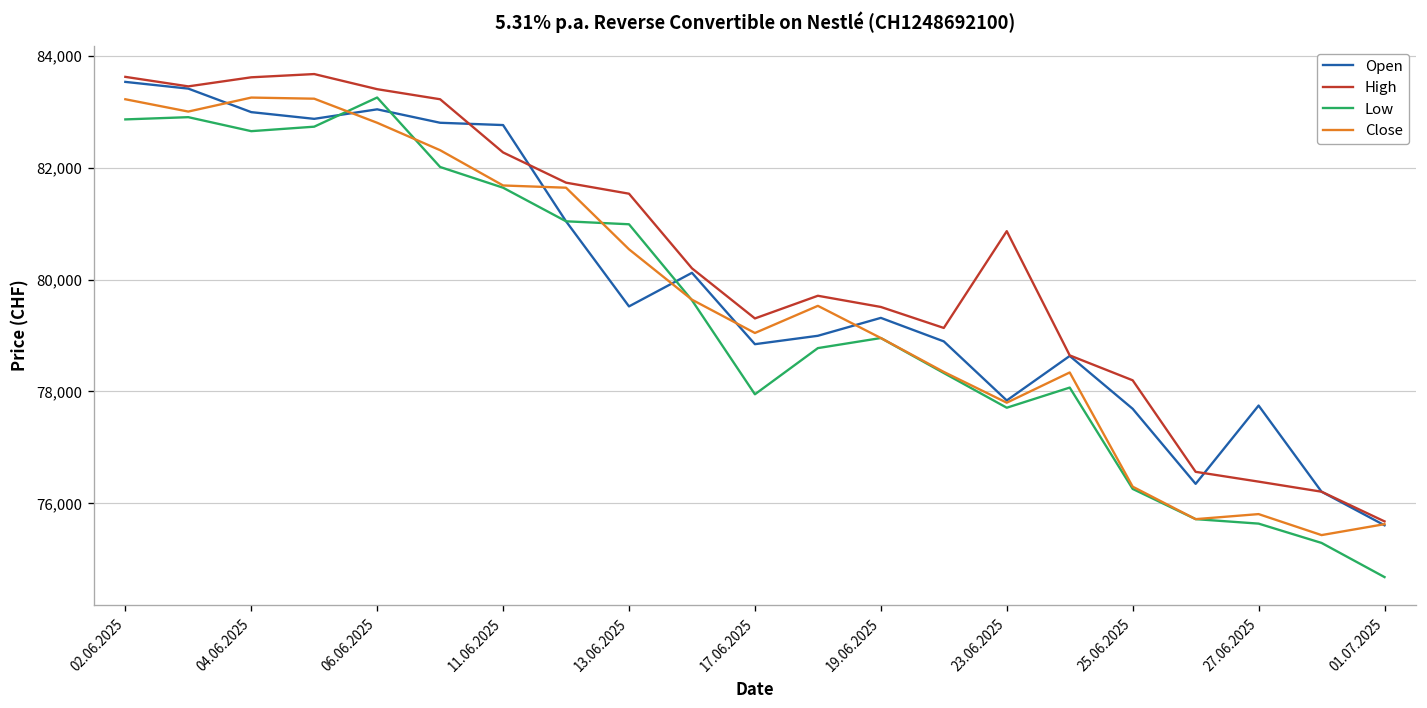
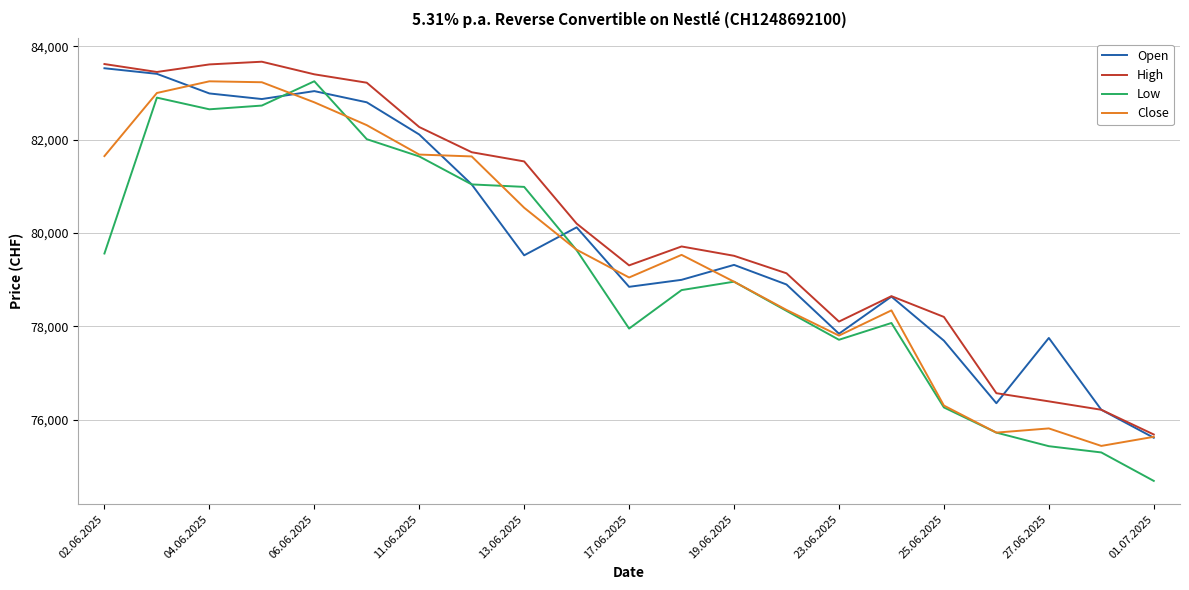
Low, 02.06.2025: 82,900 -> 79,600
Close, 02.06.2025: 83,200 -> 81,600
Open, 11.06.2025: 82,800 -> 82,100
High, 23.06.2025: 80,900 -> 78,100
Low, 27.06.2025: 75,600 -> 75,400
